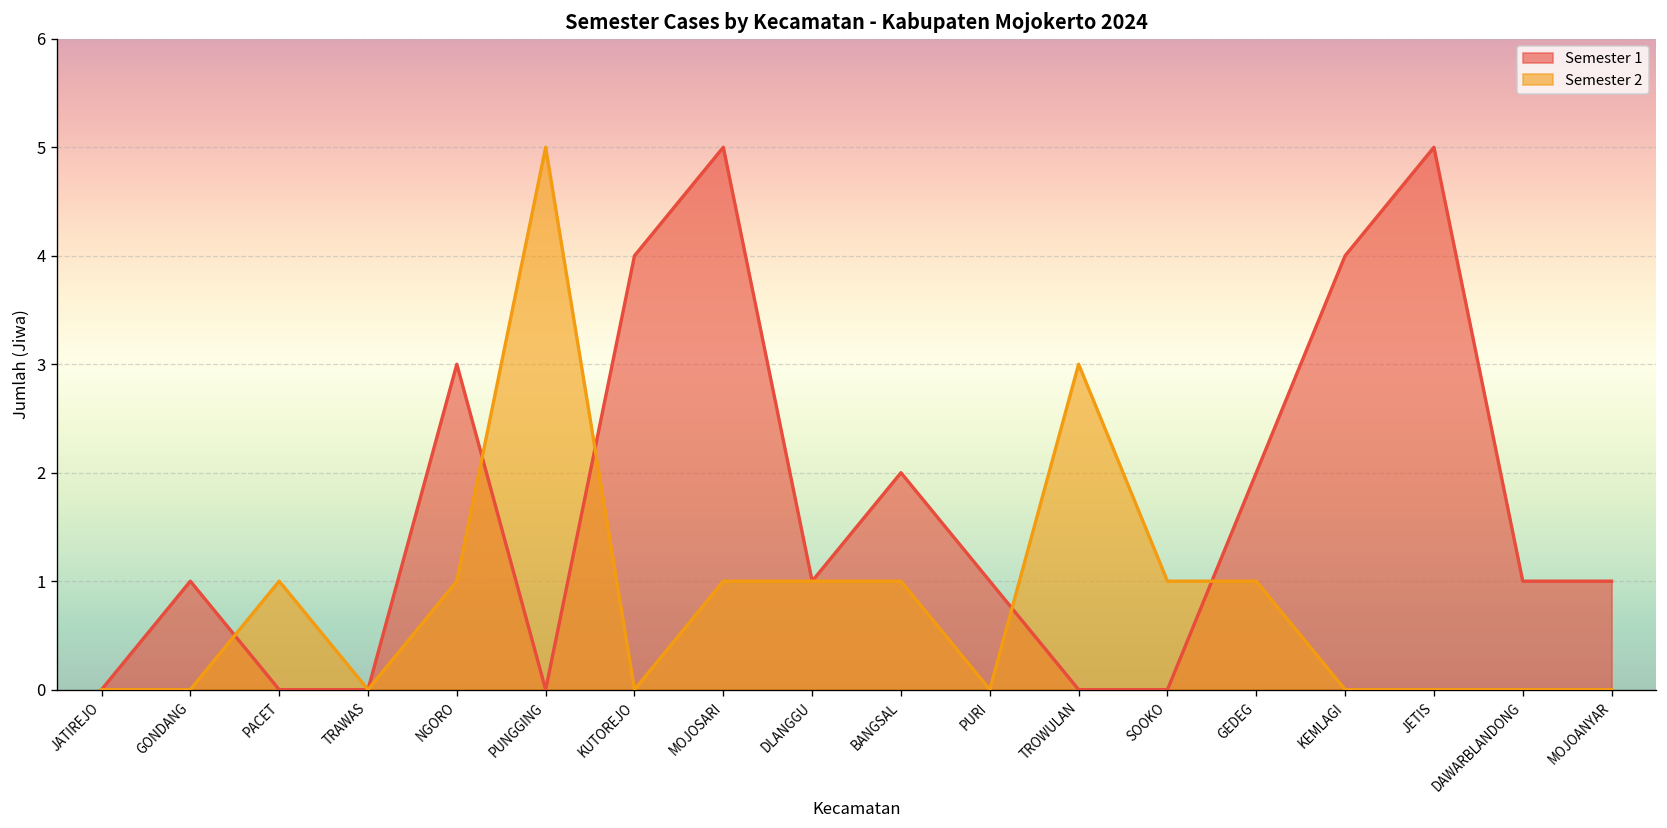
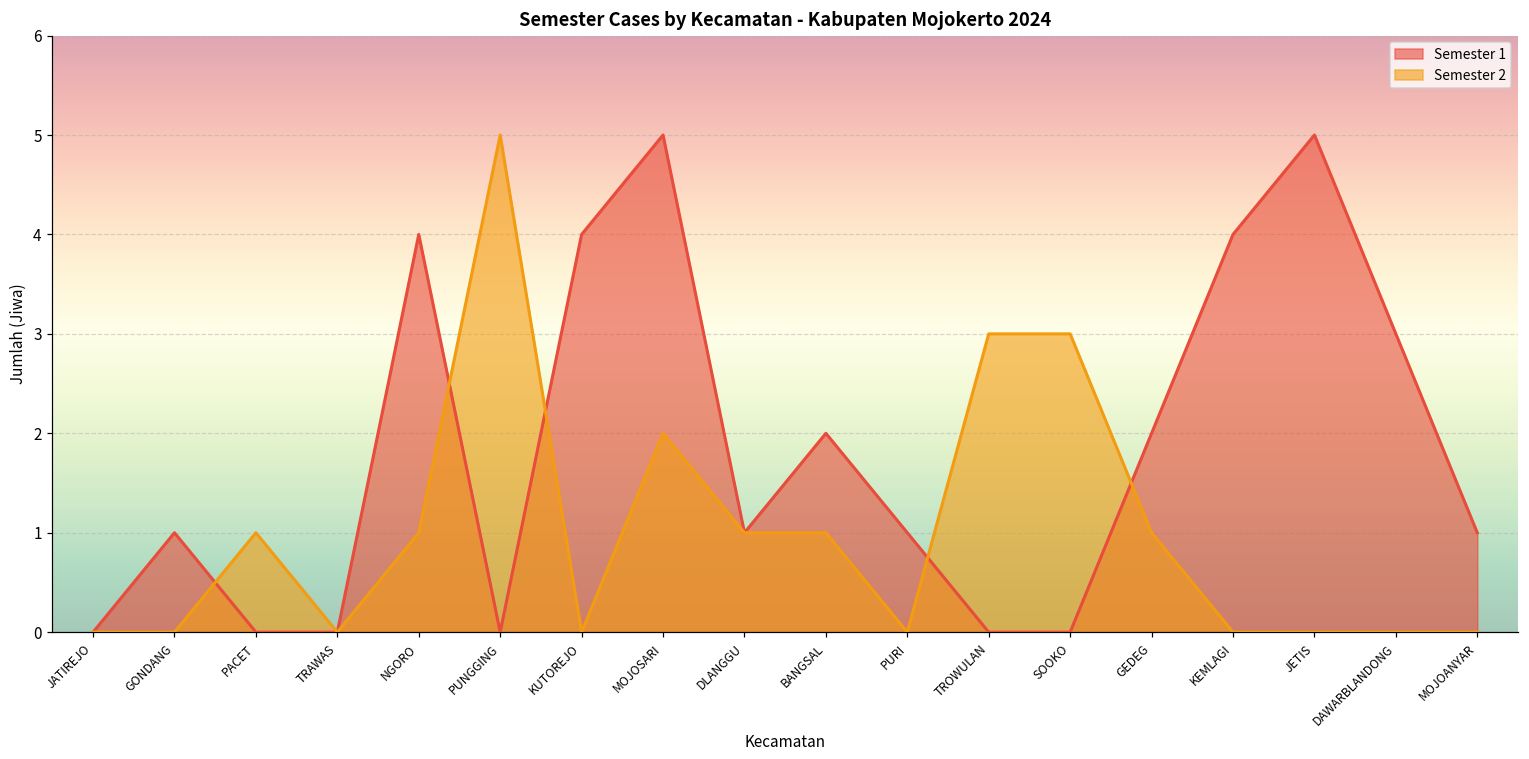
Semester 1, NGORO: 3 -> 4
Semester 2, MOJOSARI: 1 -> 2
Semester 2, SOOKO: 1 -> 3
Semester 1, DAWARBLANDONG: 1 -> 3
